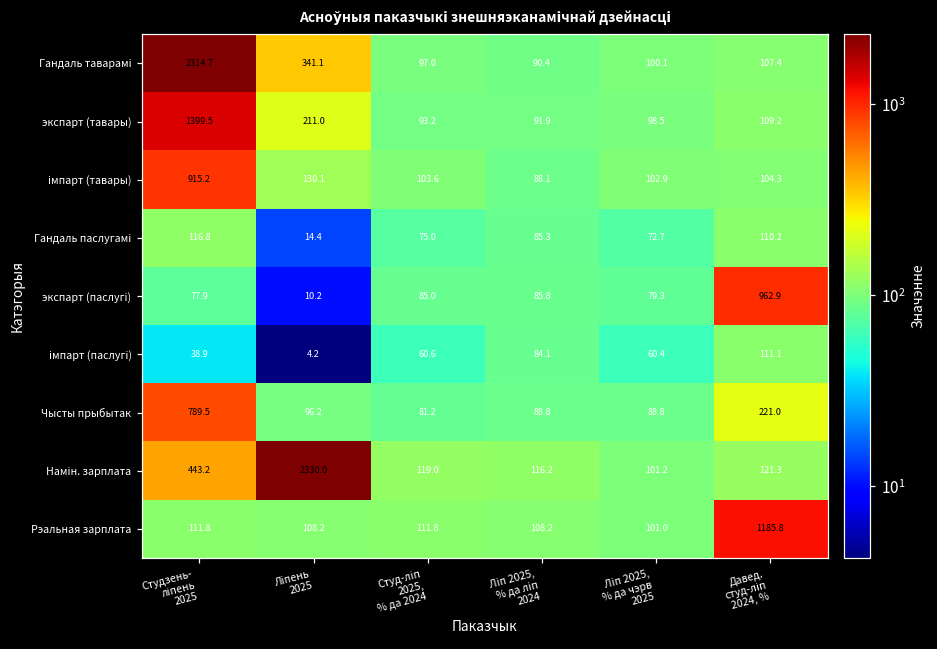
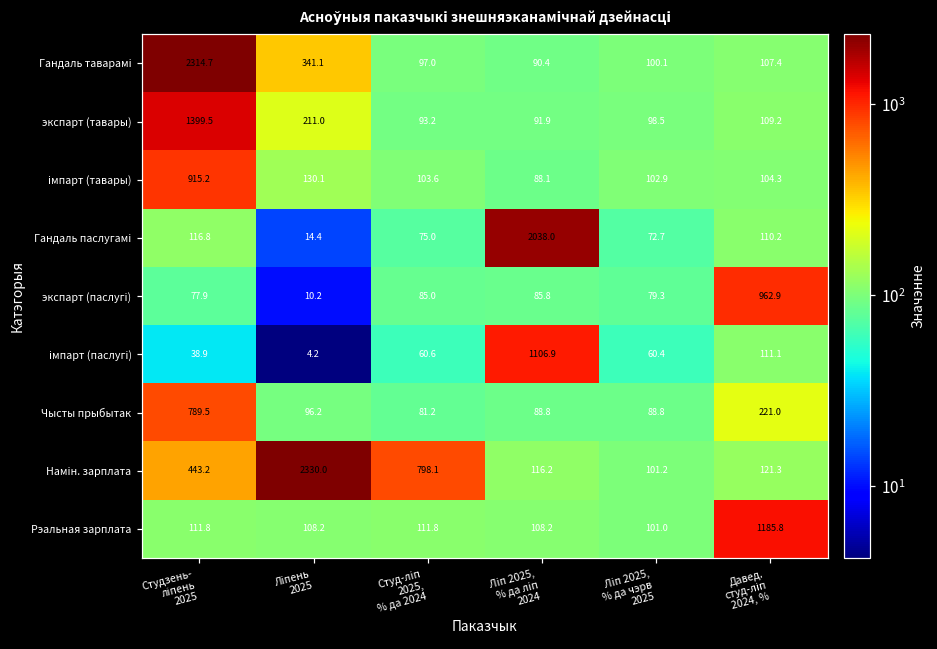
Гандаль паслугамі, Ліп 2025, % да ліп 2024: 85.3 -> 2038.0
імпарт (паслугі), Ліп 2025, % да ліп 2024: 84.1 -> 1106.9
Намін. зарплата, Студ-ліп 2025, % да 2024: 119.0 -> 798.1
